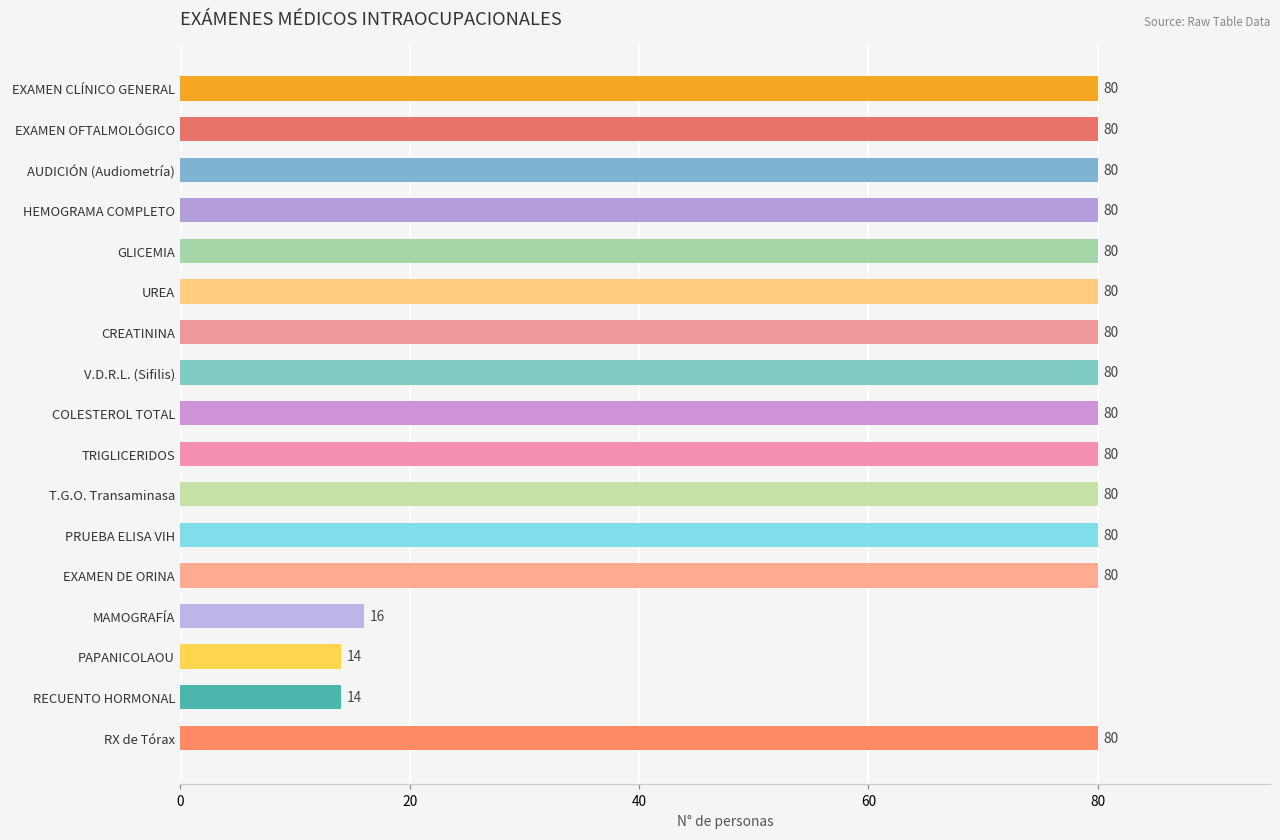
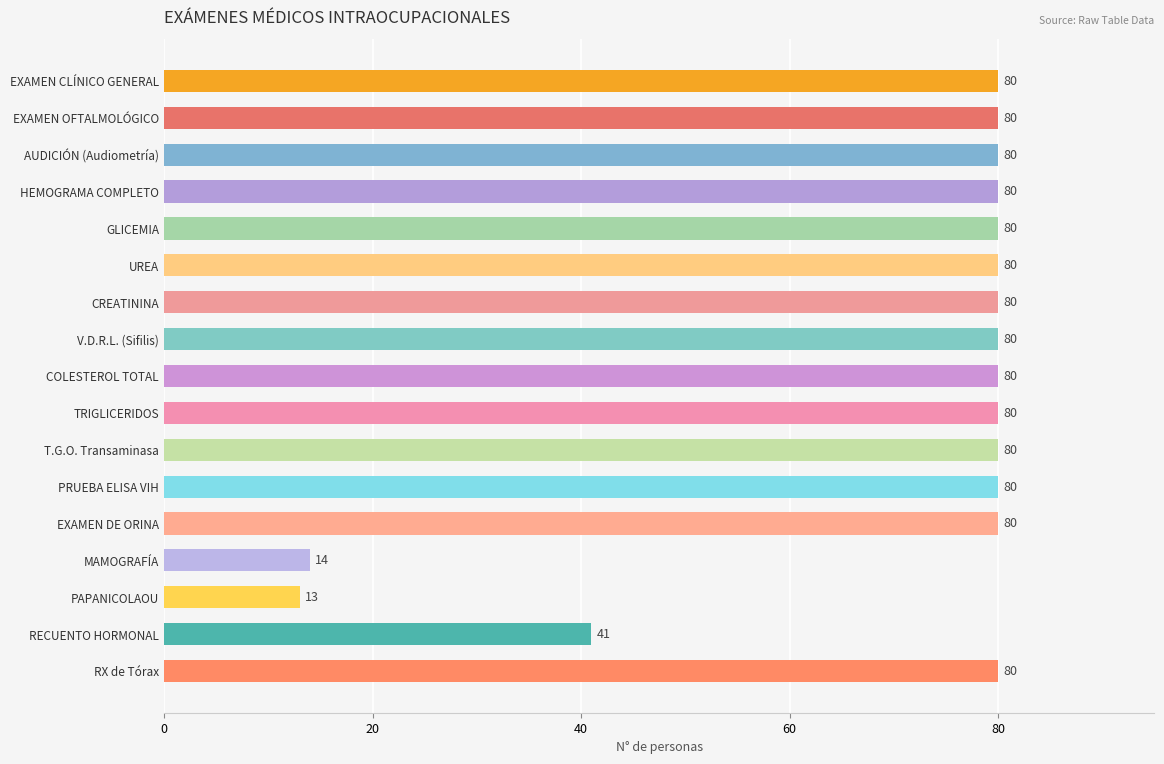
MAMOGRAFÍA: 16 -> 14
PAPANICOLAOU: 14 -> 13
RECUENTO HORMONAL: 14 -> 41
